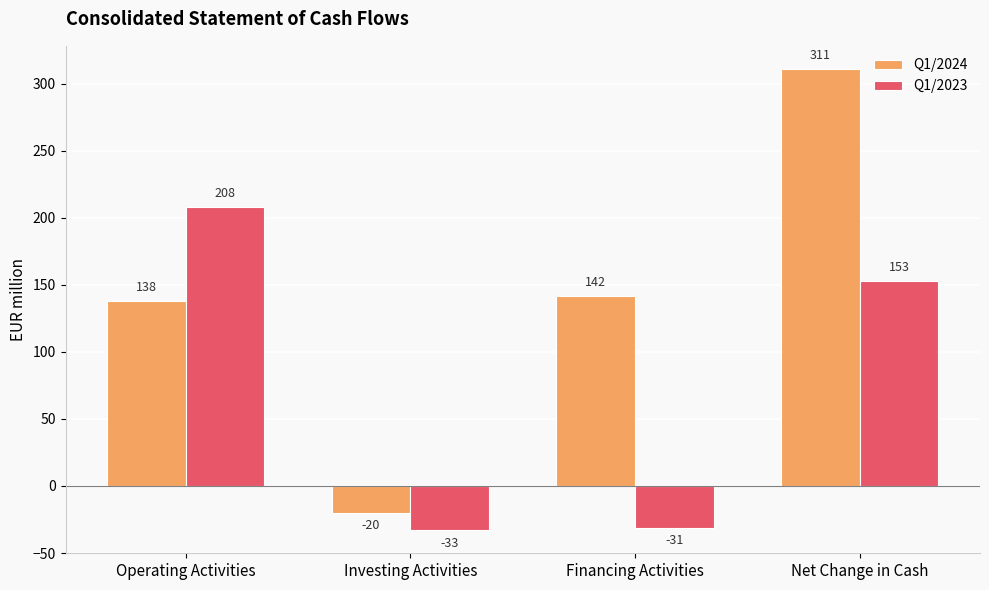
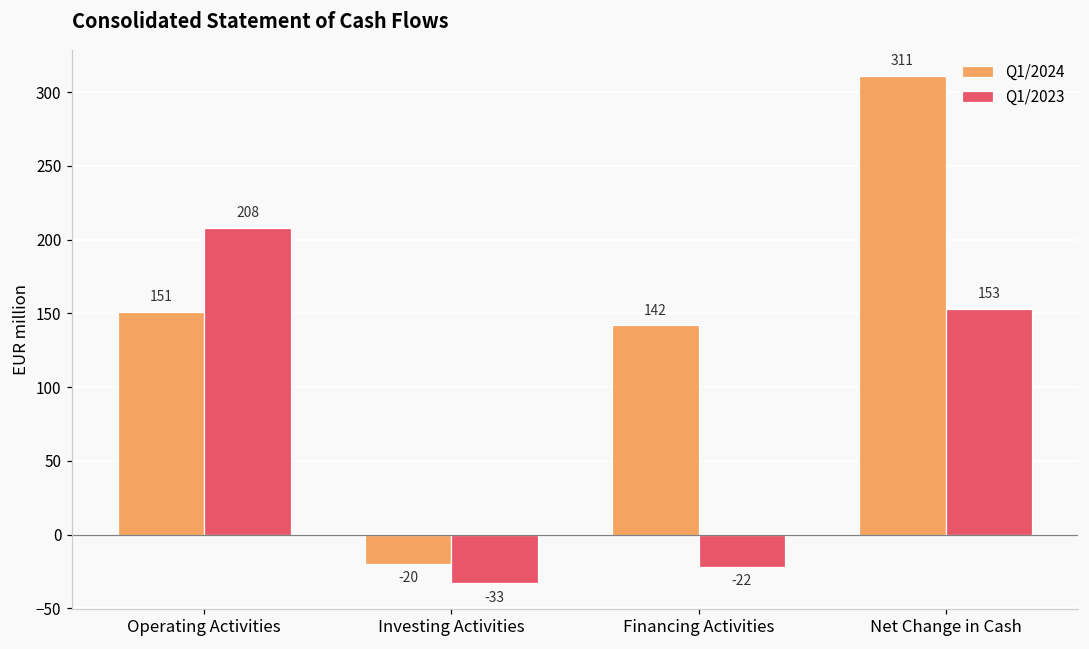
Q1/2024, Operating Activities: 138 -> 151
Q1/2023, Financing Activities: -31 -> -22
